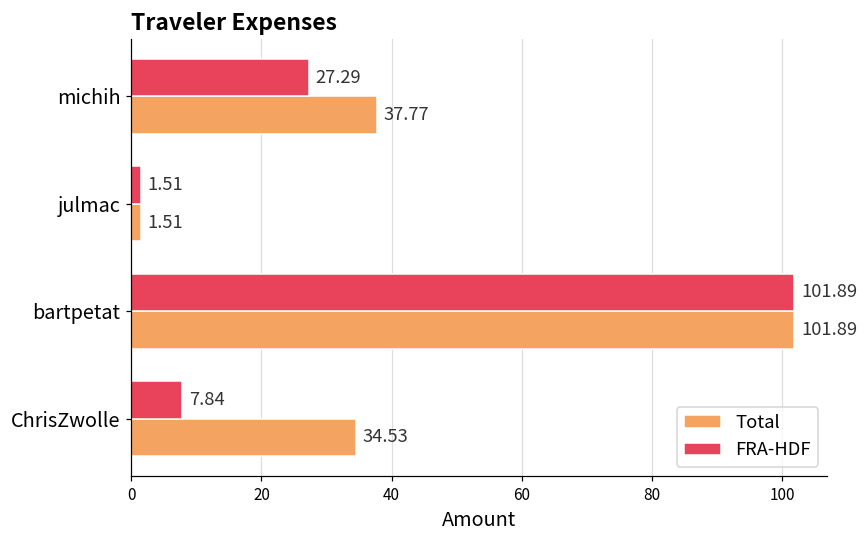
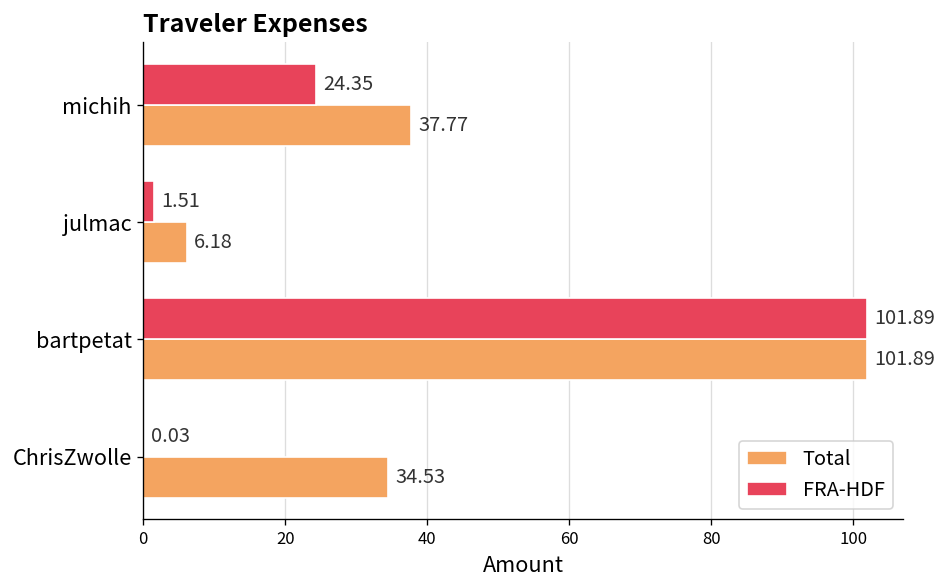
FRA-HDF, michih: 27.29 -> 24.35
Total, julmac: 1.51 -> 6.18
FRA-HDF, ChrisZwolle: 7.84 -> 0.03
